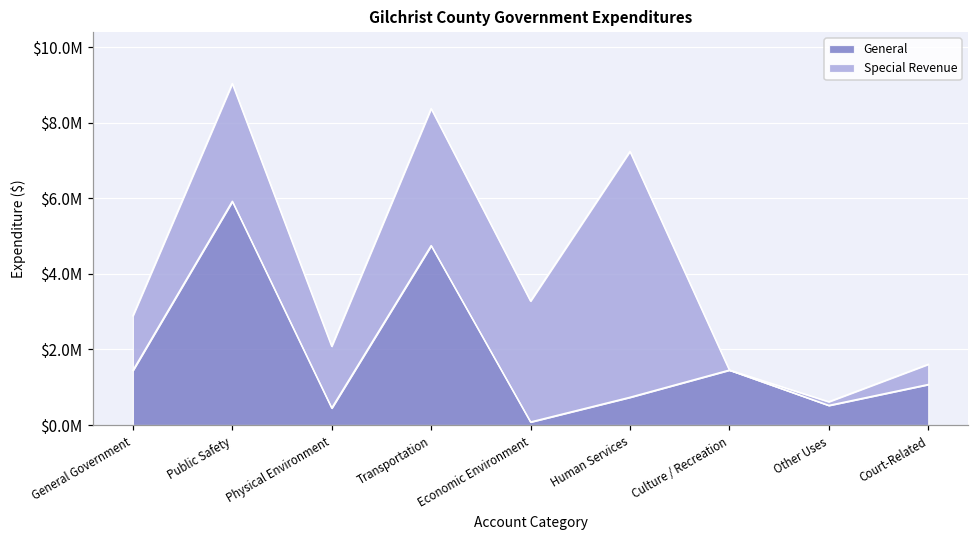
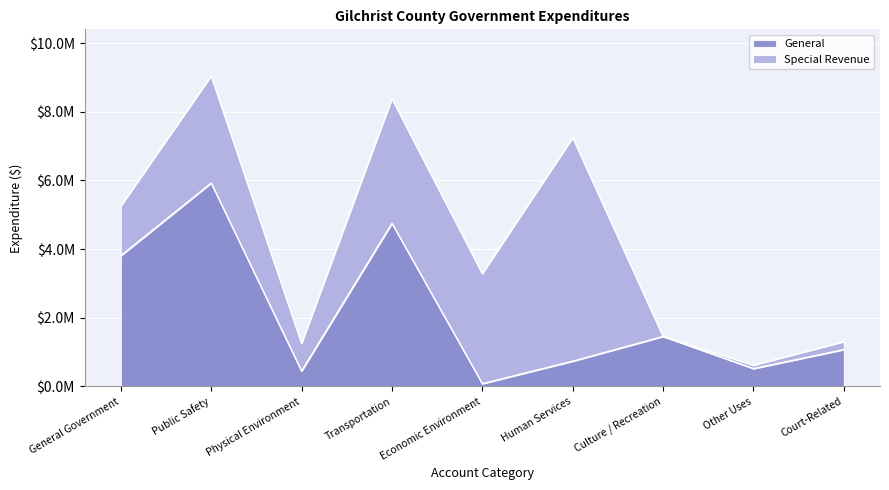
General, General Government: $1400000 -> $3800000
Special Revenue, Physical Environment: $1600000 -> $800000
Special Revenue, Court-Related: $500000 -> $200000
